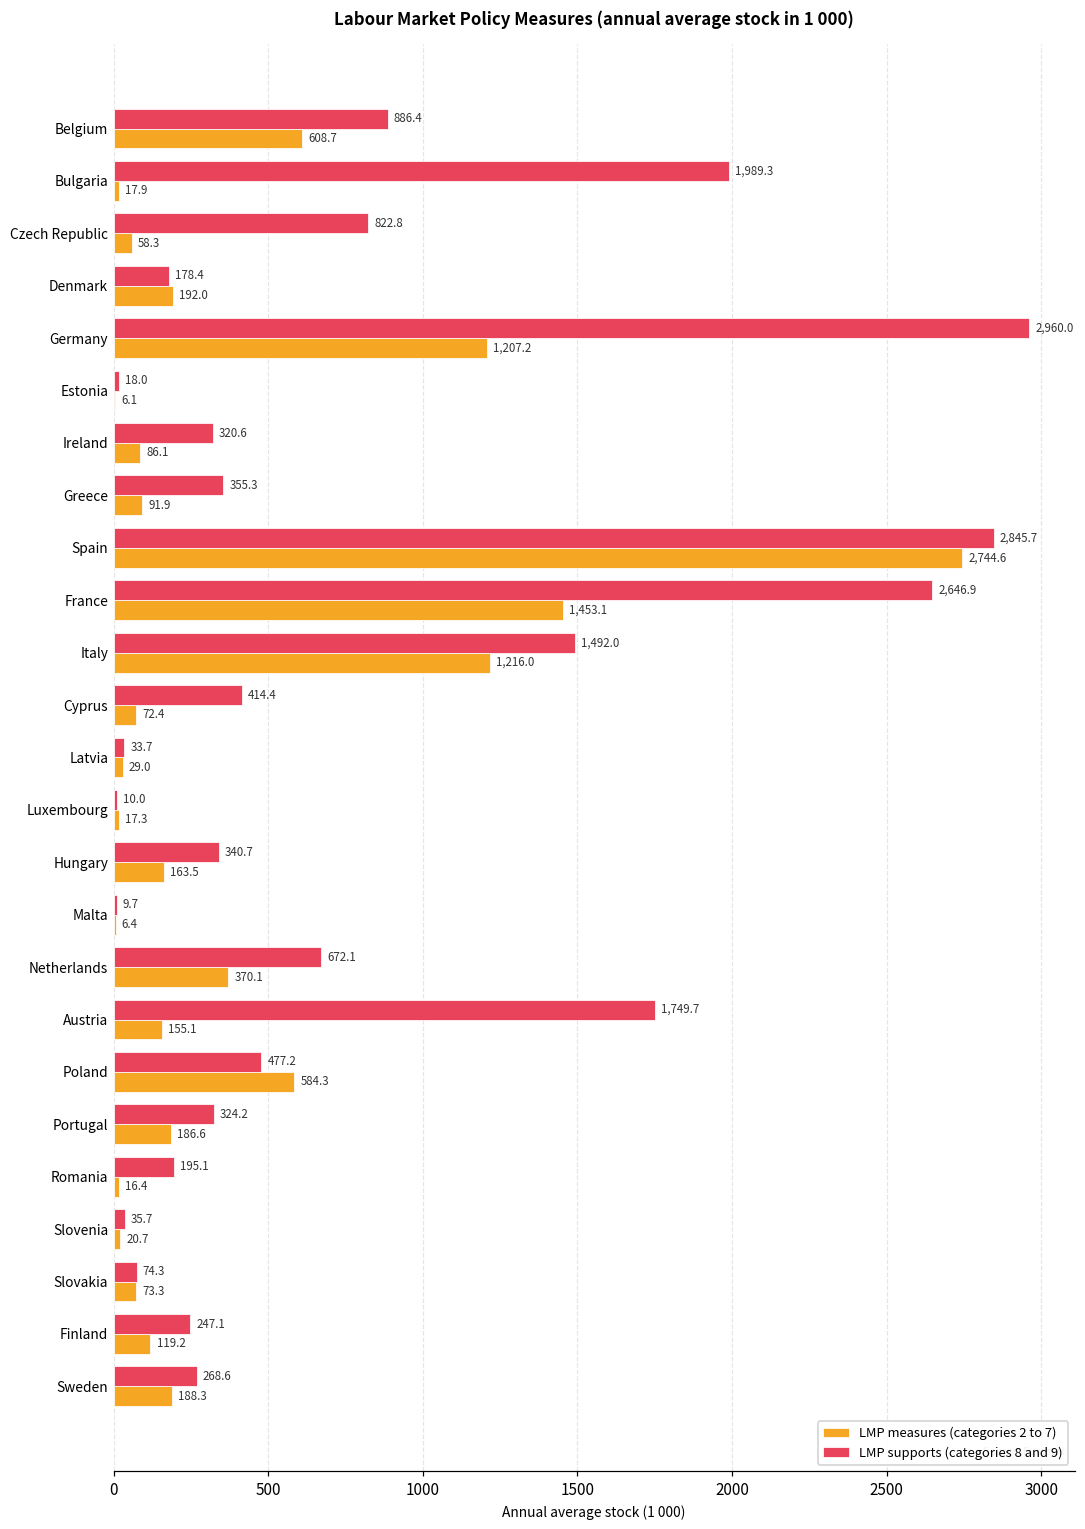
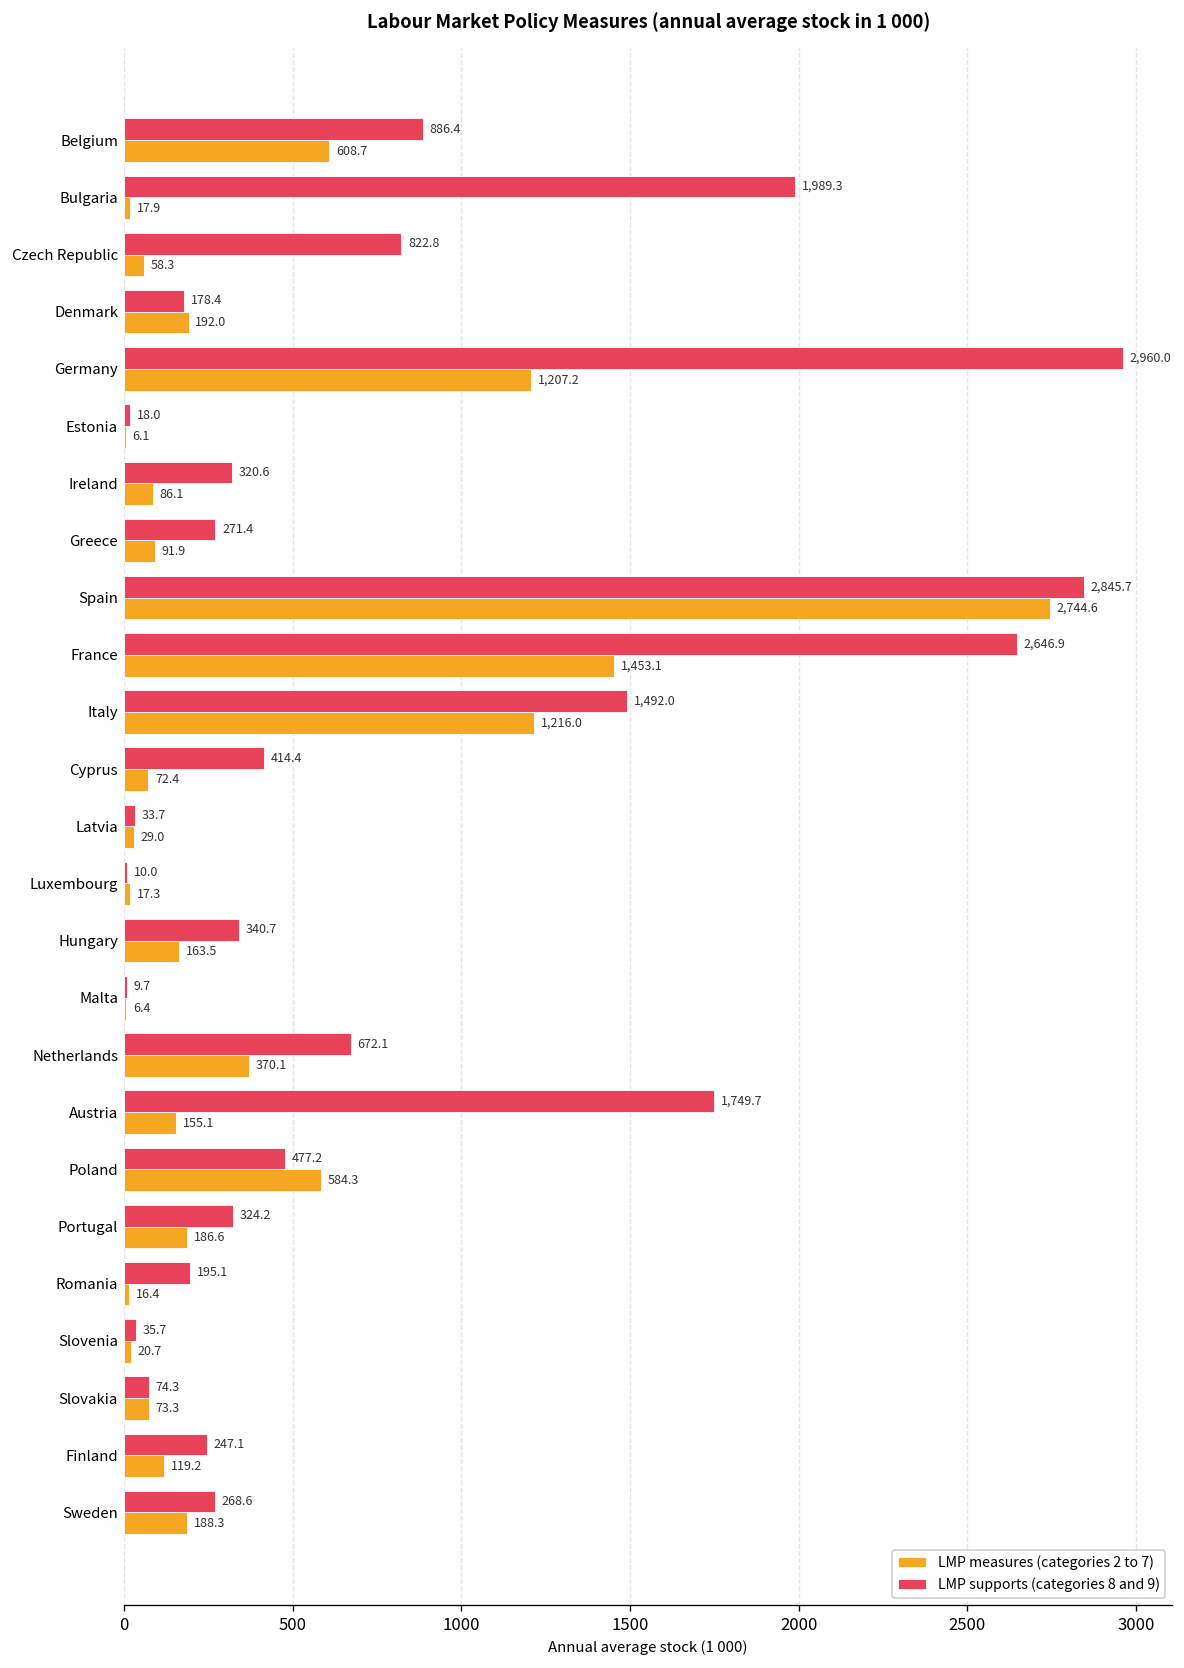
LMP supports (categories 8 and 9), Greece: 355.3 -> 271.4
